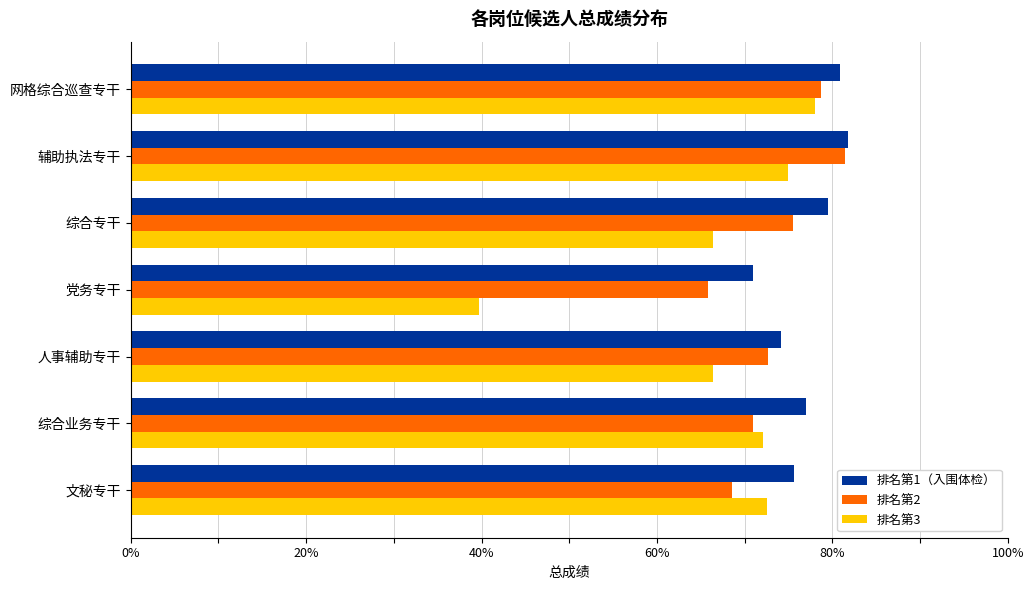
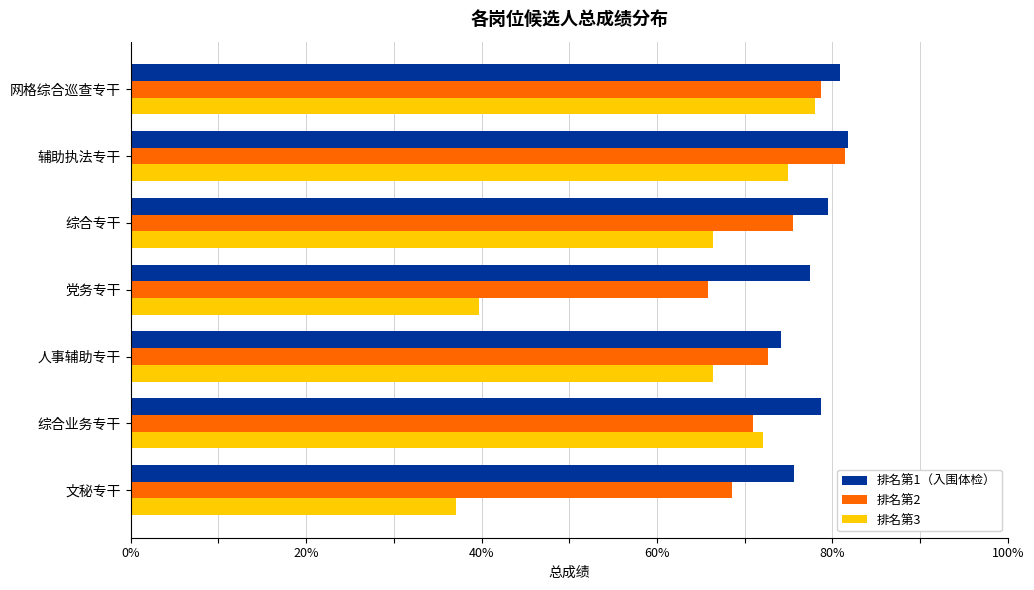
排名第1（入围体检）, 党务专干: 71% -> 78%
排名第1（入围体检）, 综合业务专干: 77% -> 79%
排名第3, 文秘专干: 73% -> 37%
